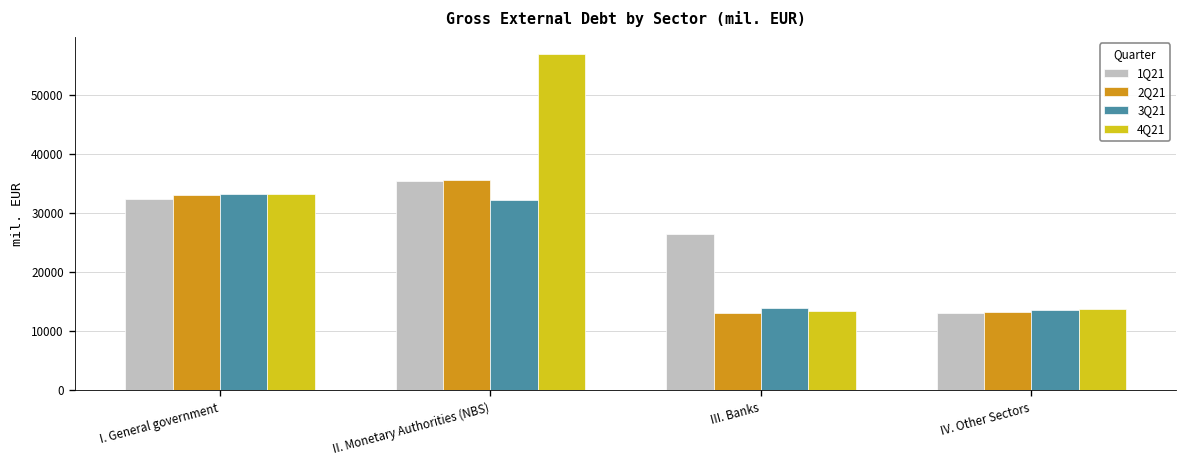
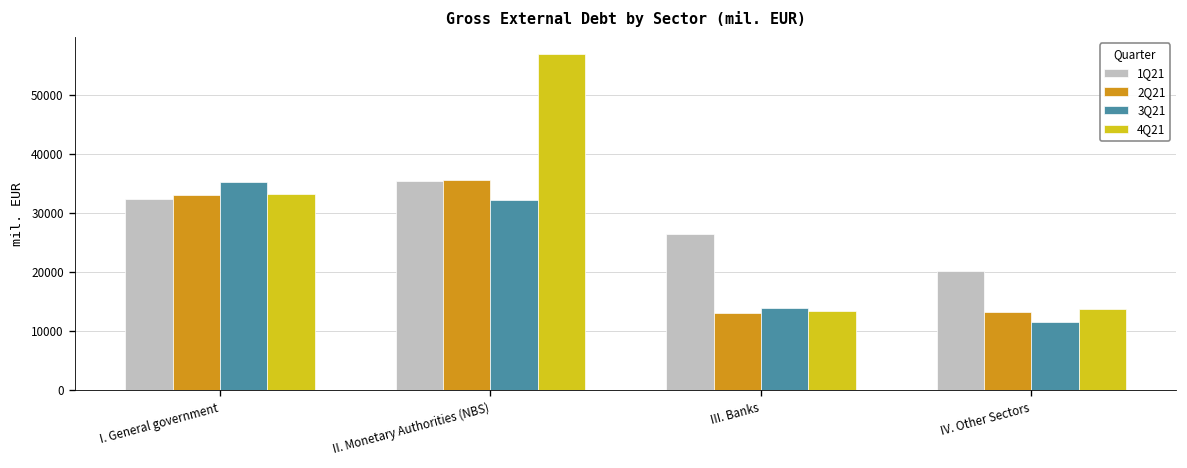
3Q21, I. General government: 33000 -> 35000
1Q21, IV. Other Sectors: 13000 -> 20000
3Q21, IV. Other Sectors: 14000 -> 12000
